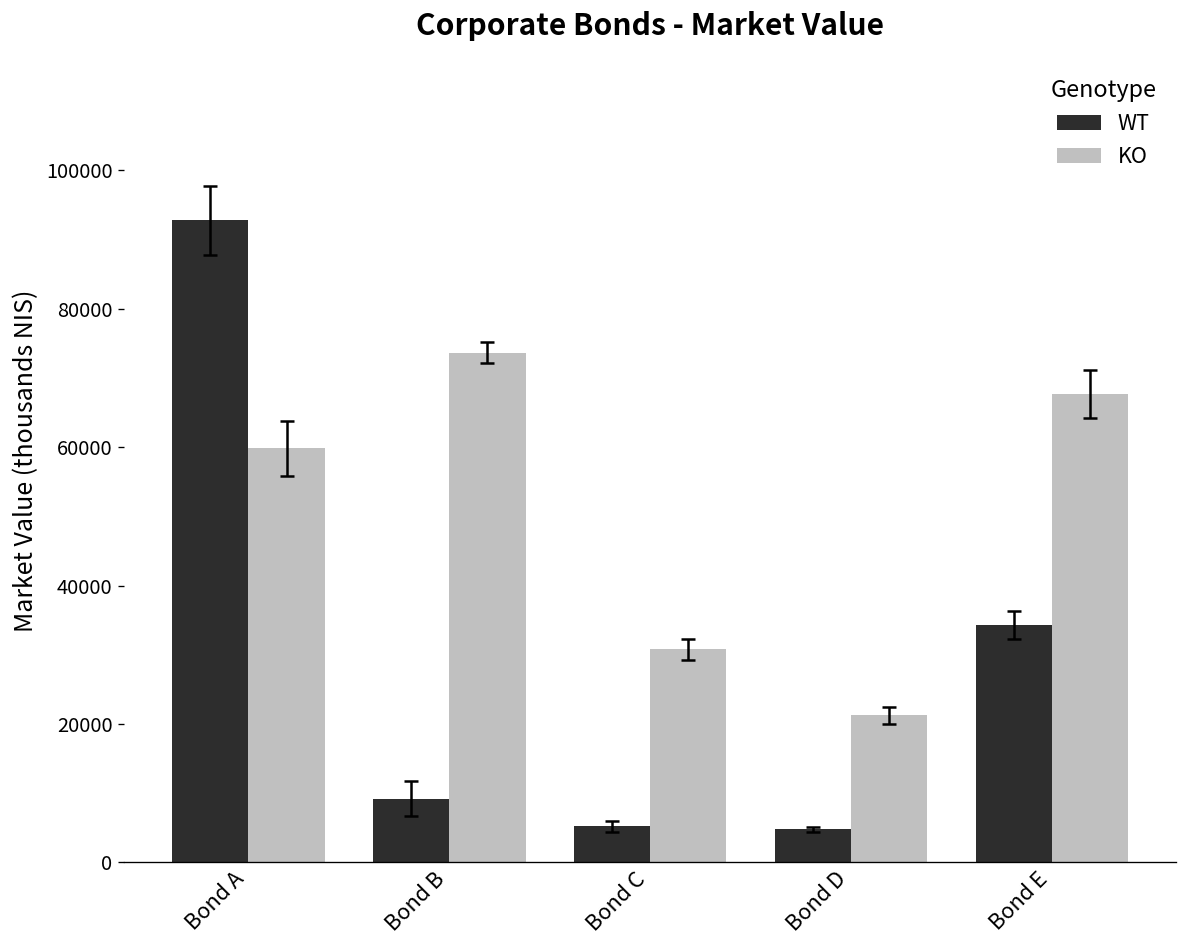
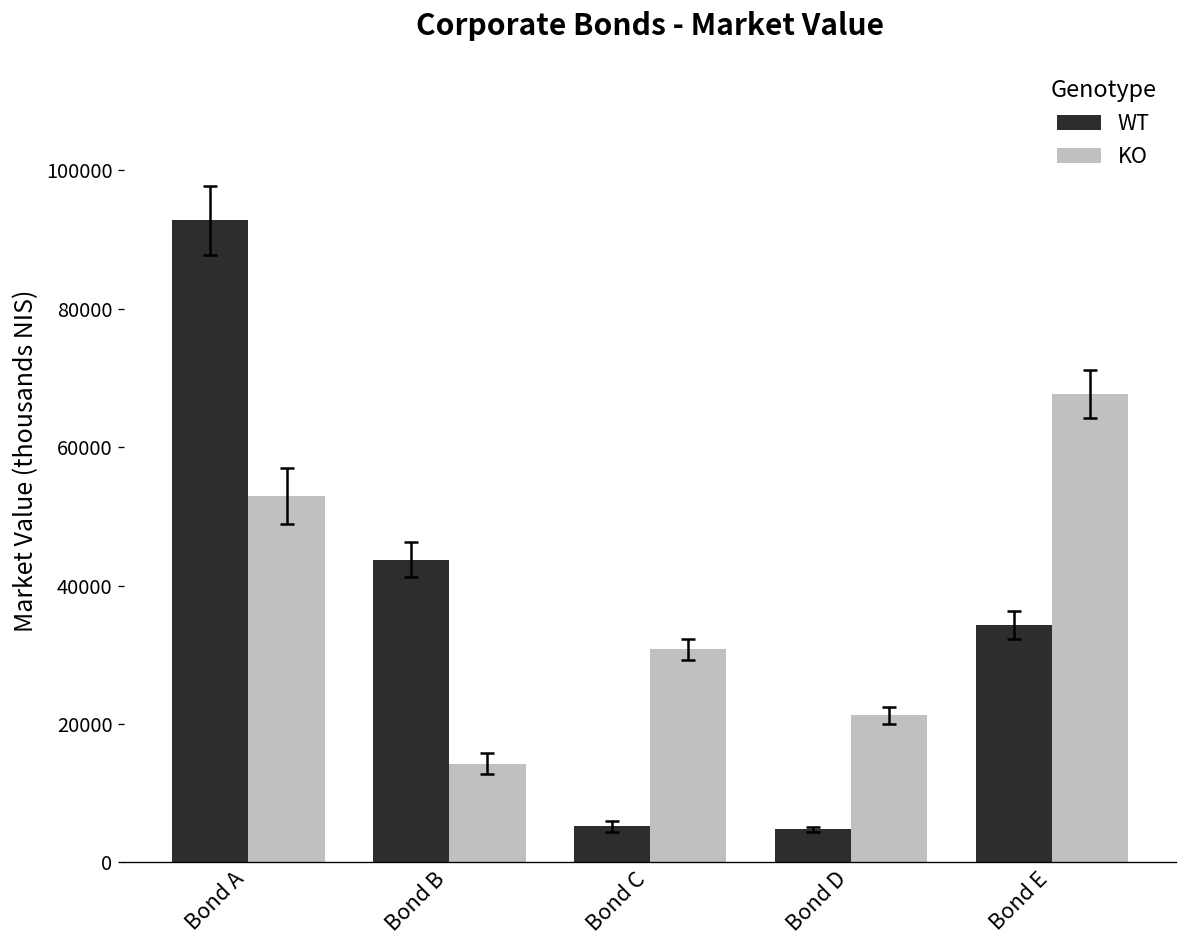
KO, Bond A: 60000 -> 53000
WT, Bond B: 9000 -> 44000
KO, Bond B: 74000 -> 14000
